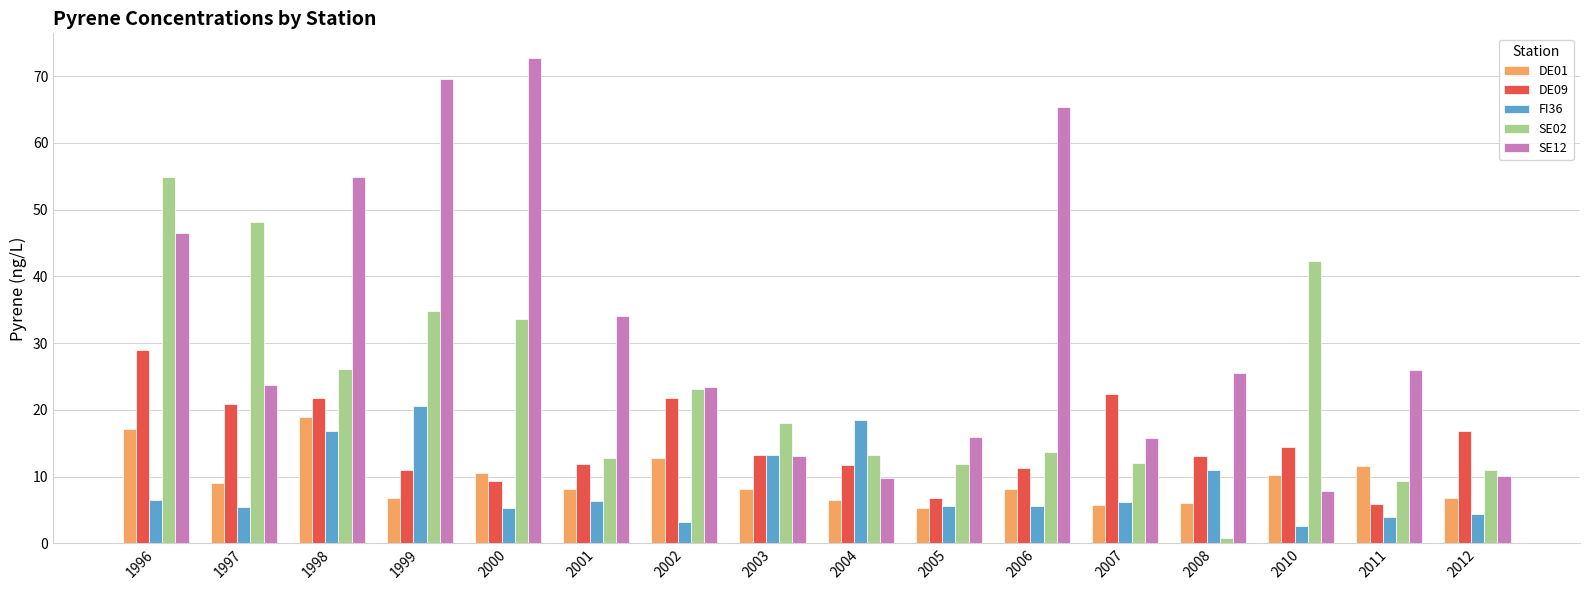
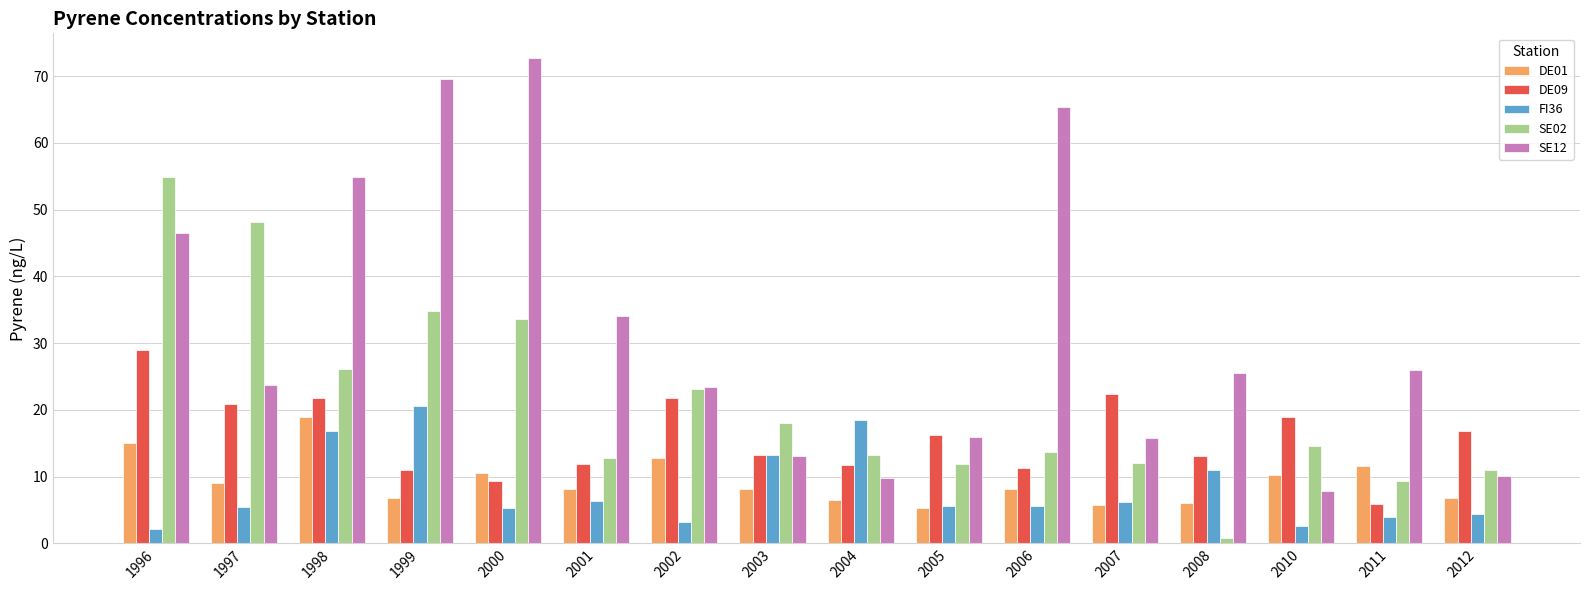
DE01, 1996: 17 -> 15
FI36, 1996: 7 -> 2
DE09, 2005: 7 -> 16
DE09, 2010: 14 -> 19
SE02, 2010: 42 -> 15
